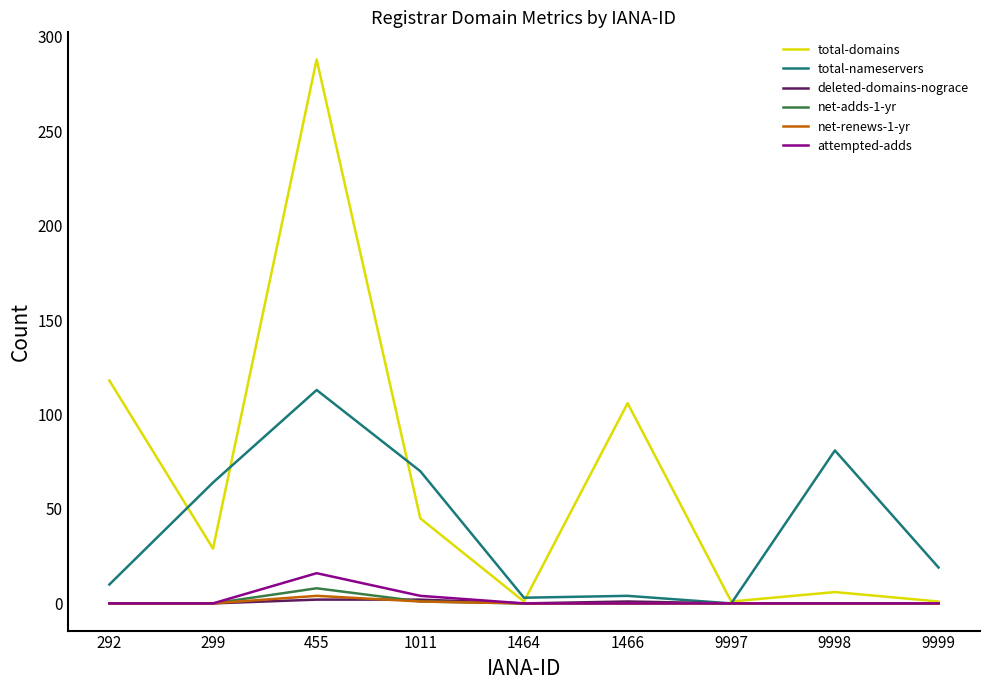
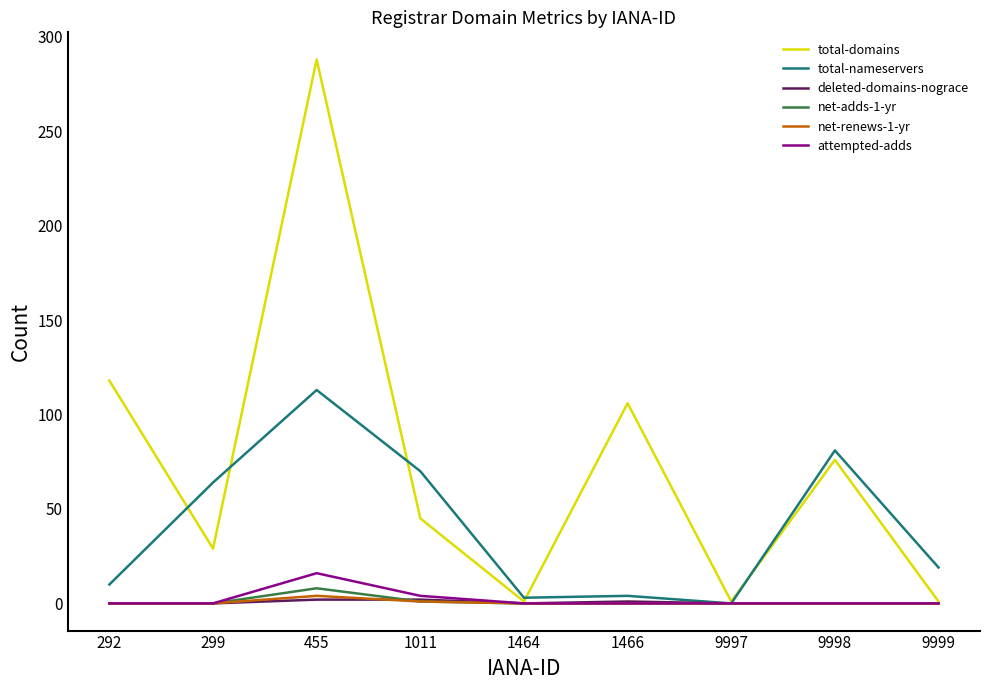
total-domains, 9998: 6 -> 76
